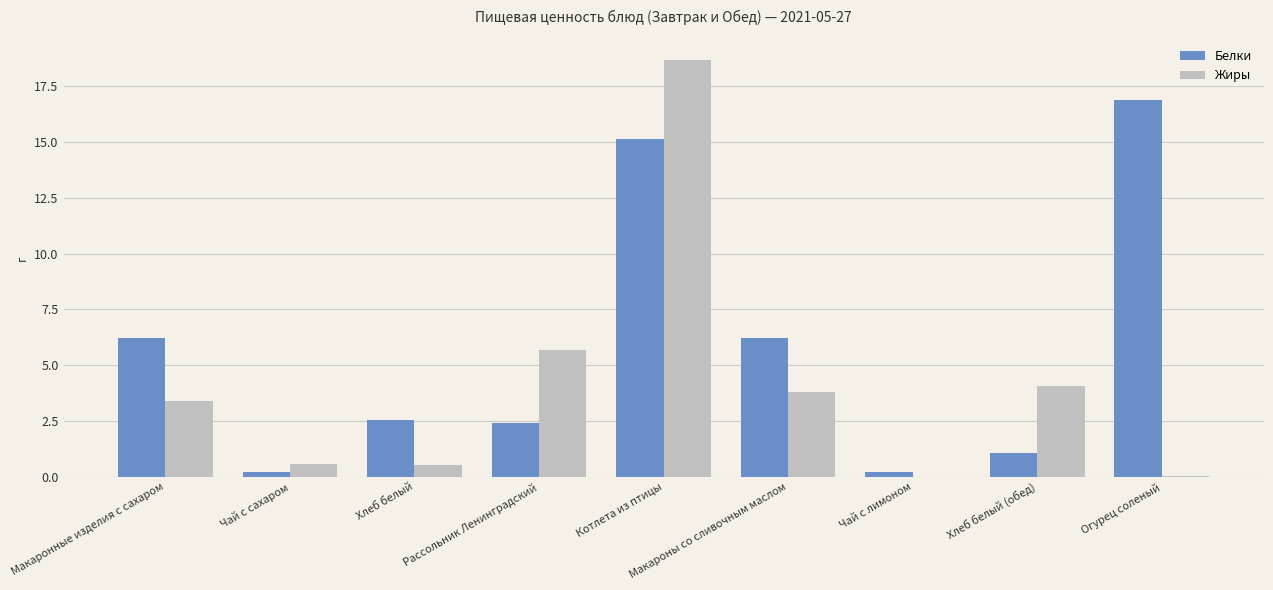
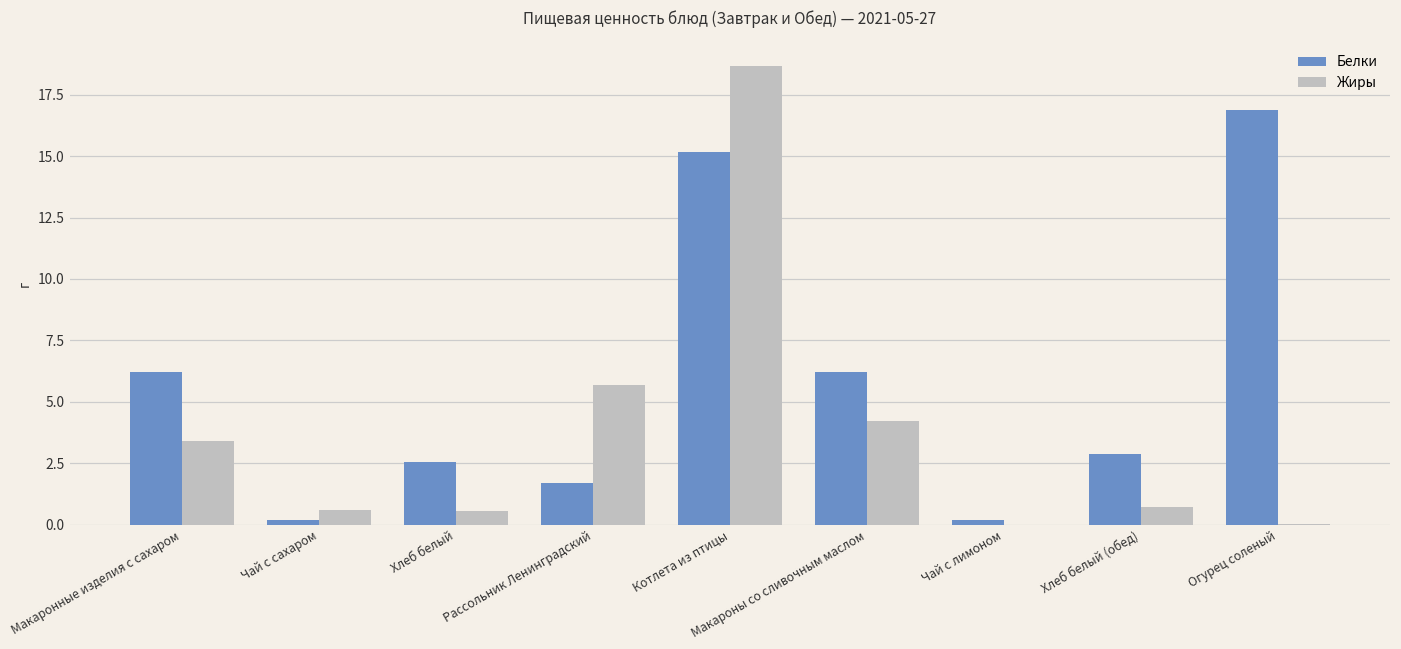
Белки, Рассольник Ленинградский: 2.4 -> 1.7
Жиры, Макароны со сливочным маслом: 3.8 -> 4.2
Белки, Хлеб белый (обед): 1.1 -> 2.9
Жиры, Хлеб белый (обед): 4.1 -> 0.7
